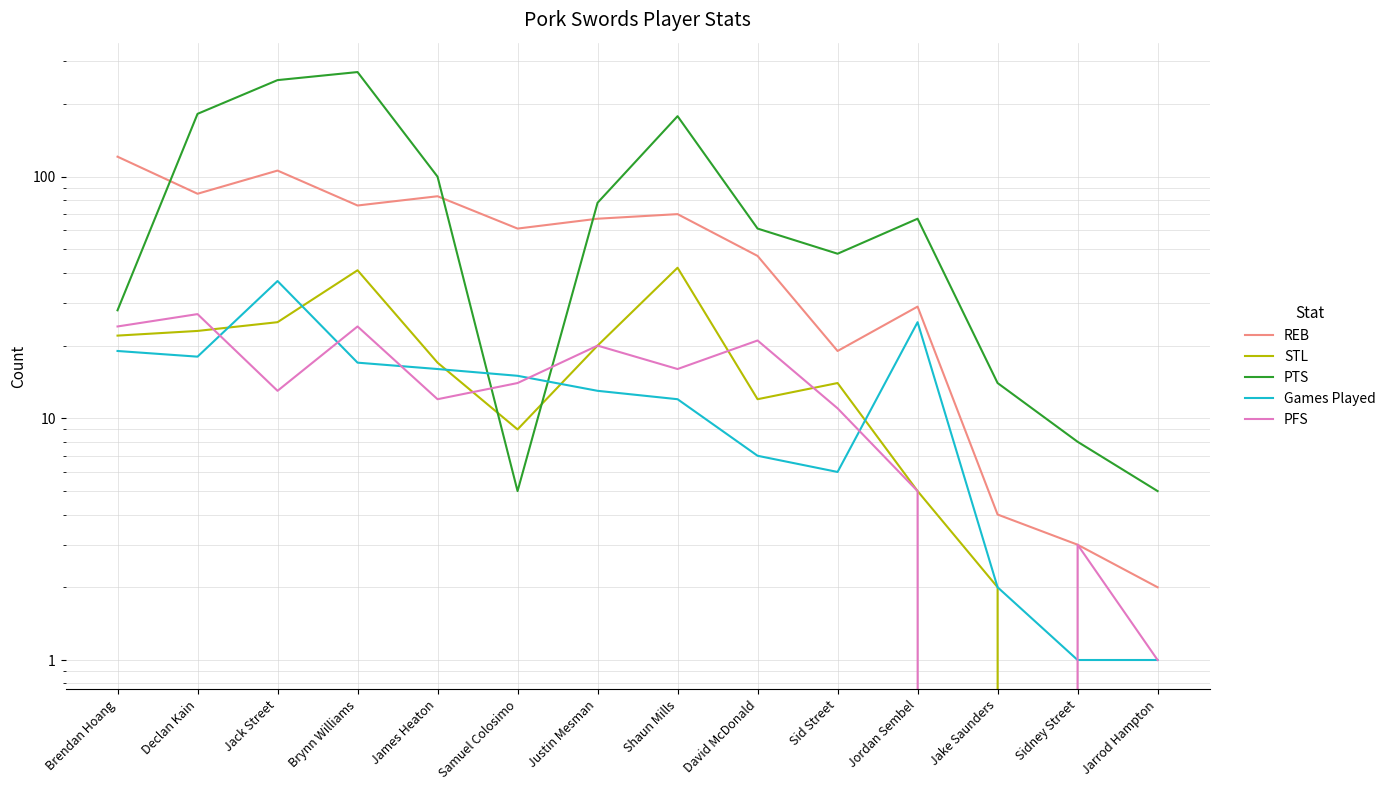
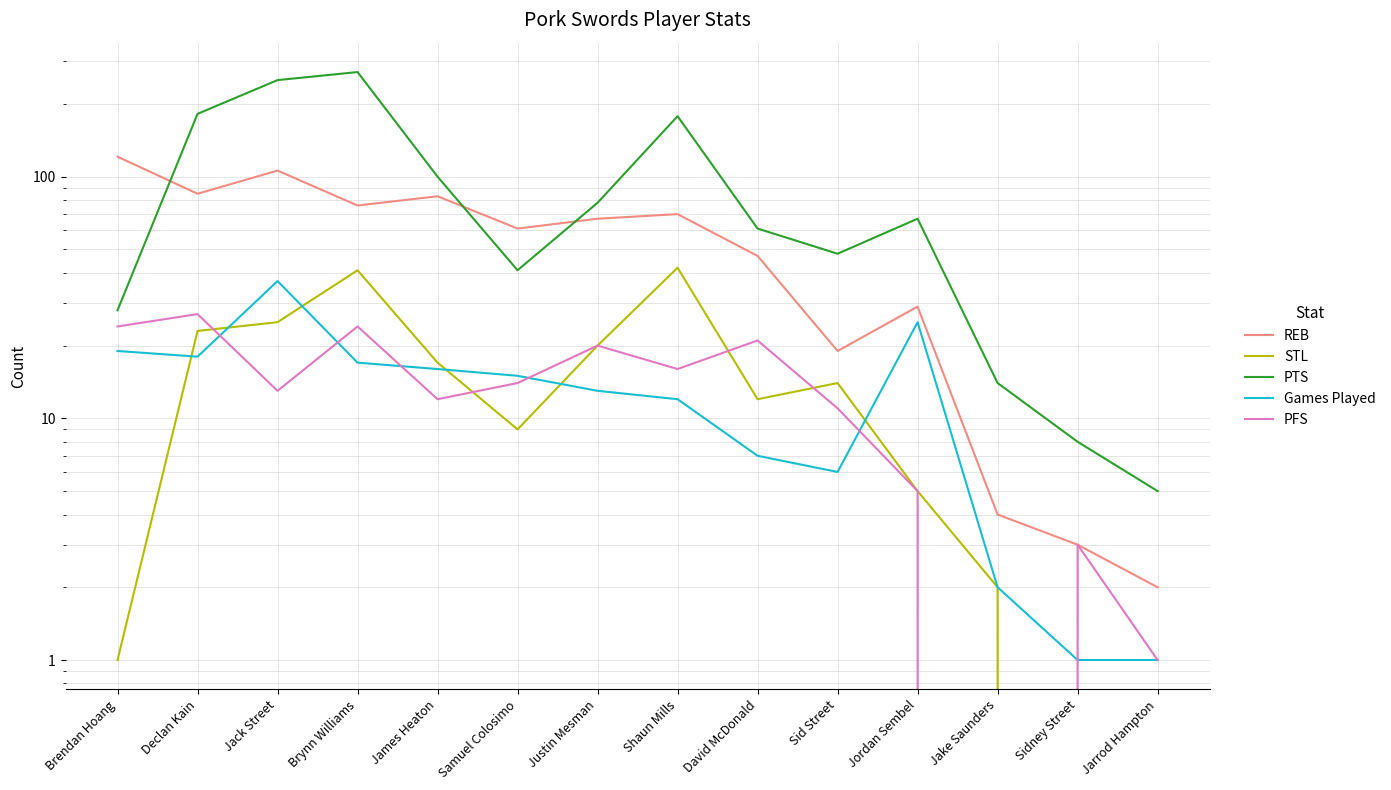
STL, Brendan Hoang: 22 -> 1
PTS, Samuel Colosimo: 5 -> 41
